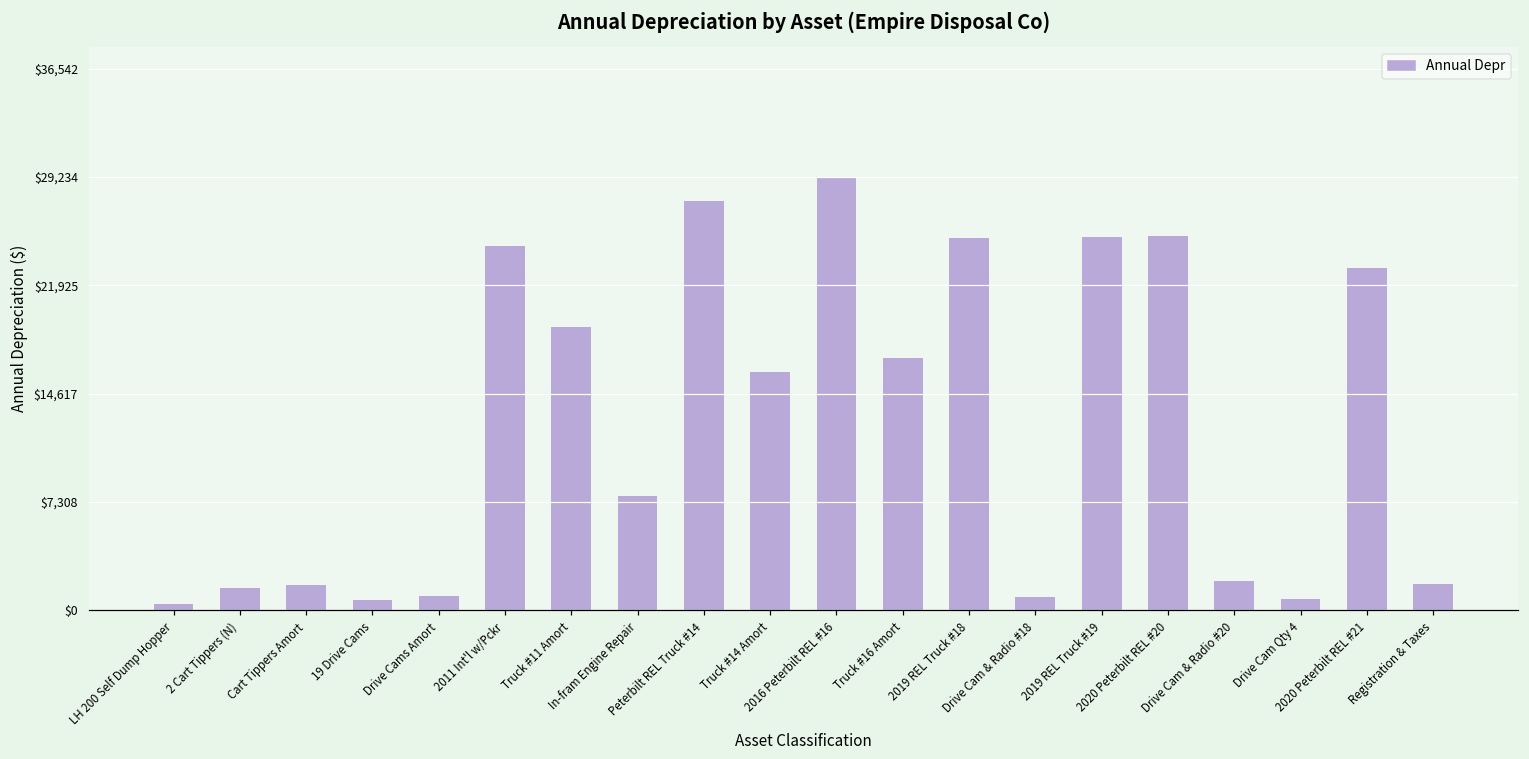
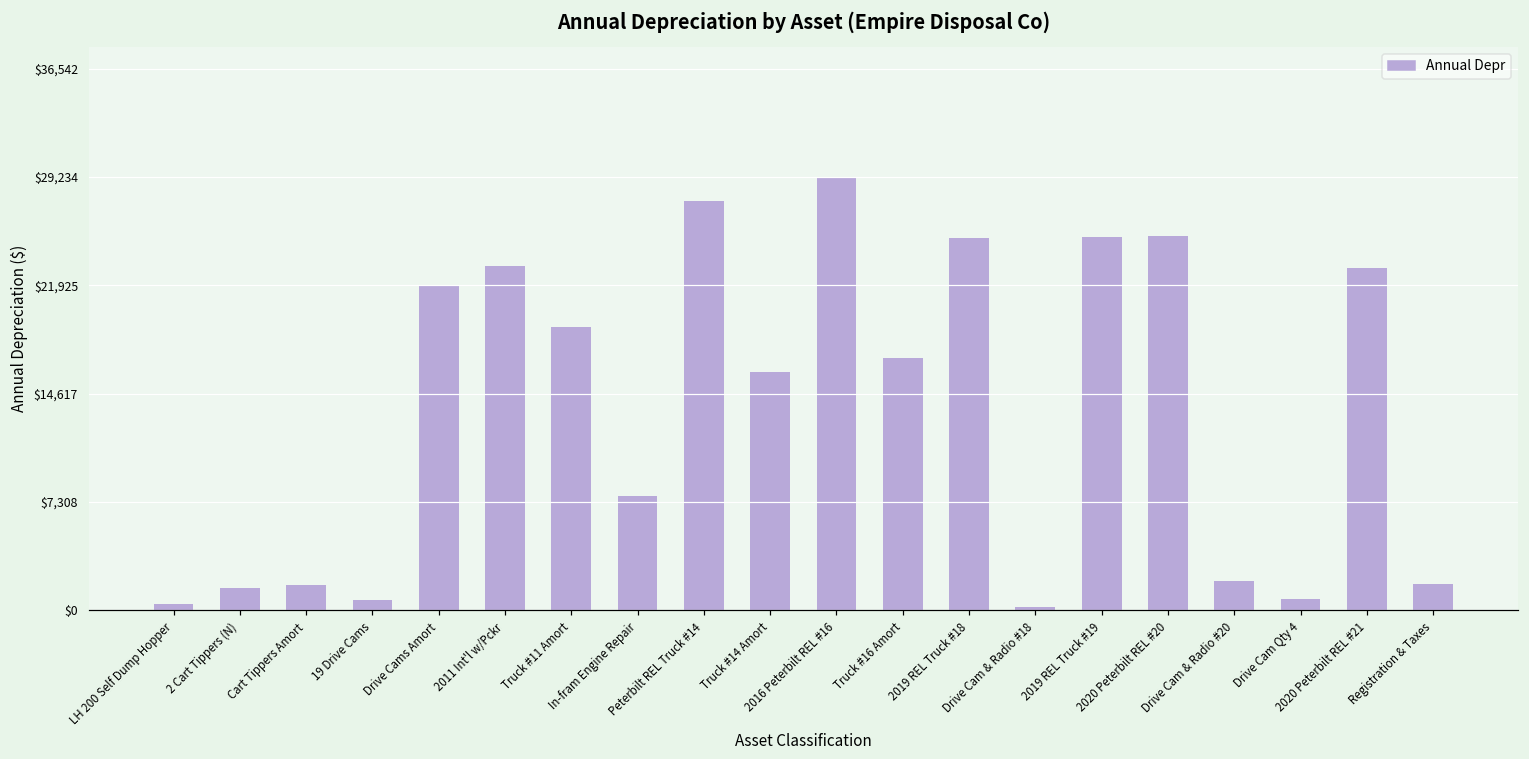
Drive Cams Amort: $900 -> $21,900
2011 Int'l w/Pckr: $24,600 -> $23,200
Drive Cam & Radio #18: $900 -> $200
